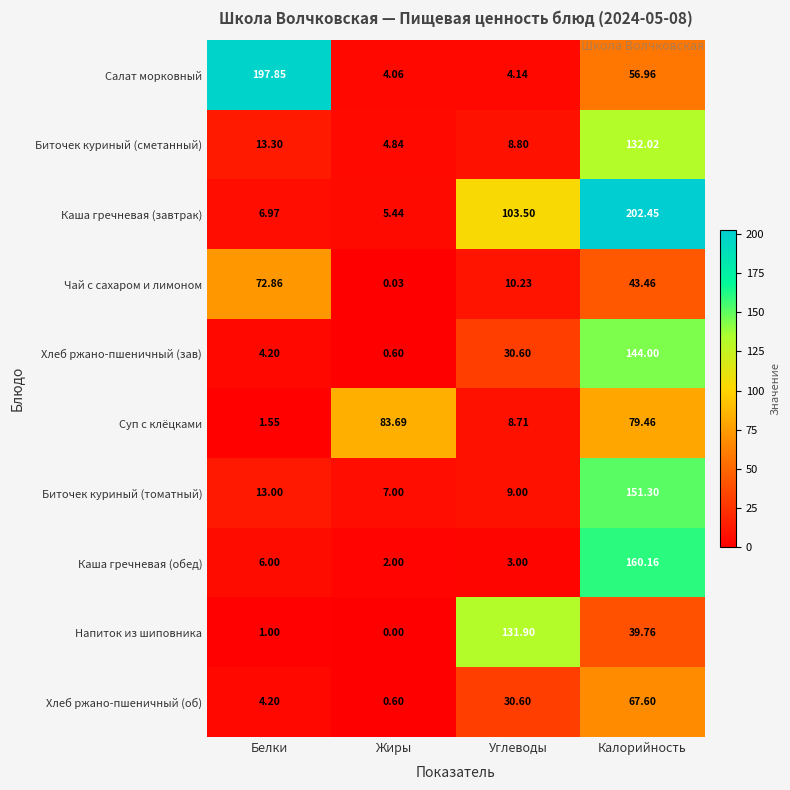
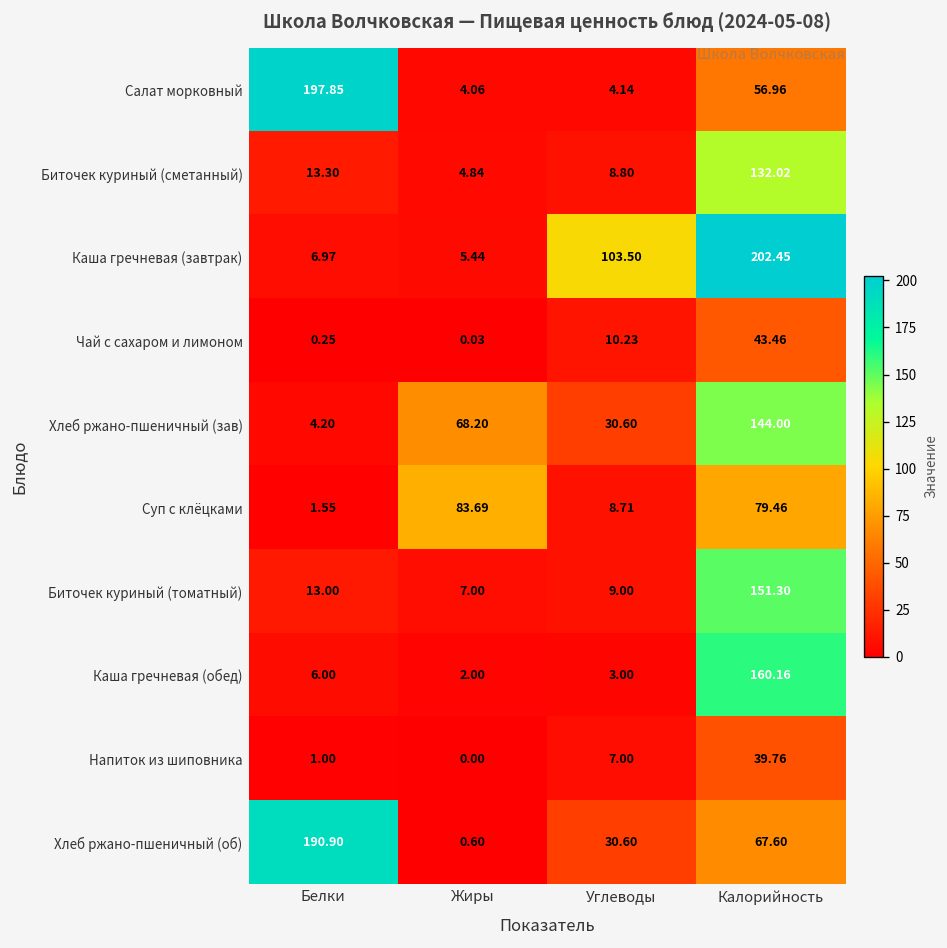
Чай с сахаром и лимоном, Белки: 72.86 -> 0.25
Хлеб ржано-пшеничный (зав), Жиры: 0.60 -> 68.20
Напиток из шиповника, Углеводы: 131.90 -> 7.00
Хлеб ржано-пшеничный (об), Белки: 4.20 -> 190.90
